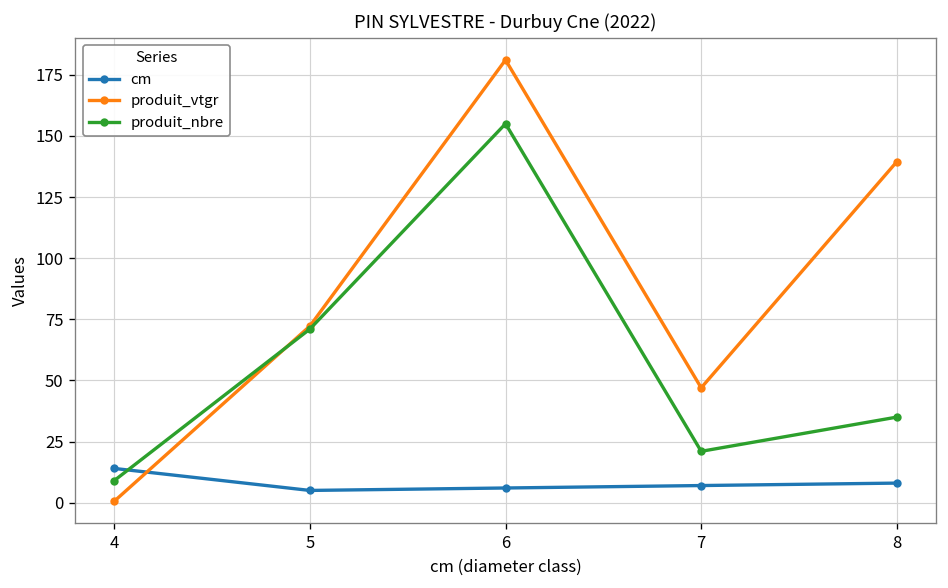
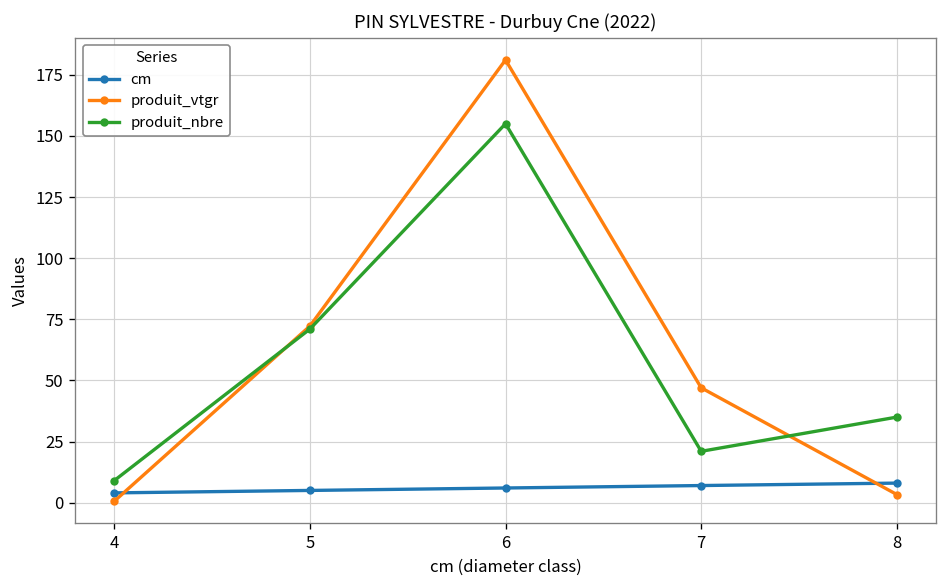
cm, 4: 14 -> 4
produit_vtgr, 8: 139 -> 3
